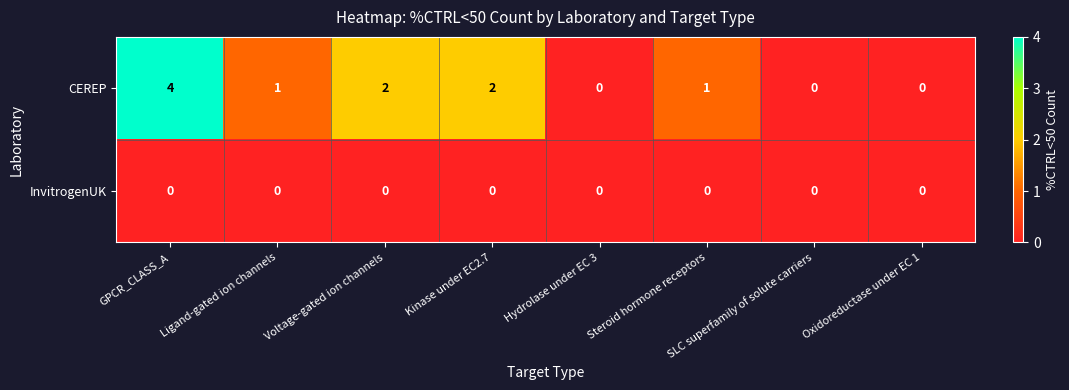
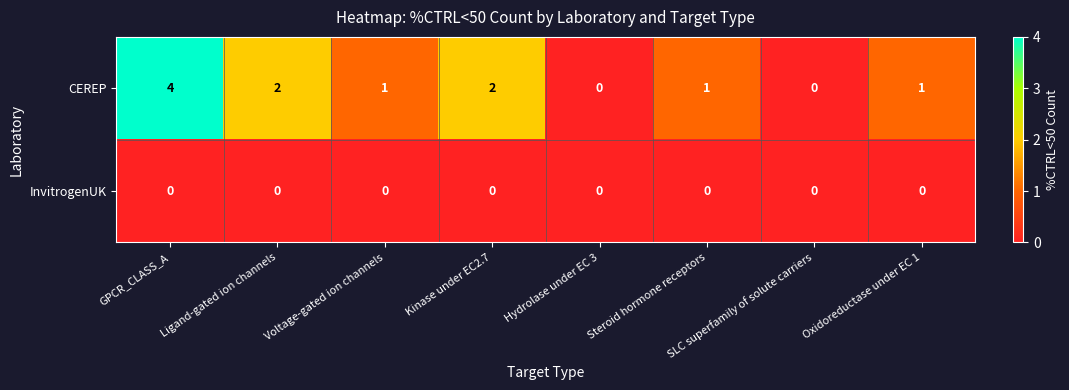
CEREP, Ligand-gated ion channels: 1 -> 2
CEREP, Voltage-gated ion channels: 2 -> 1
CEREP, Oxidoreductase under EC 1: 0 -> 1
